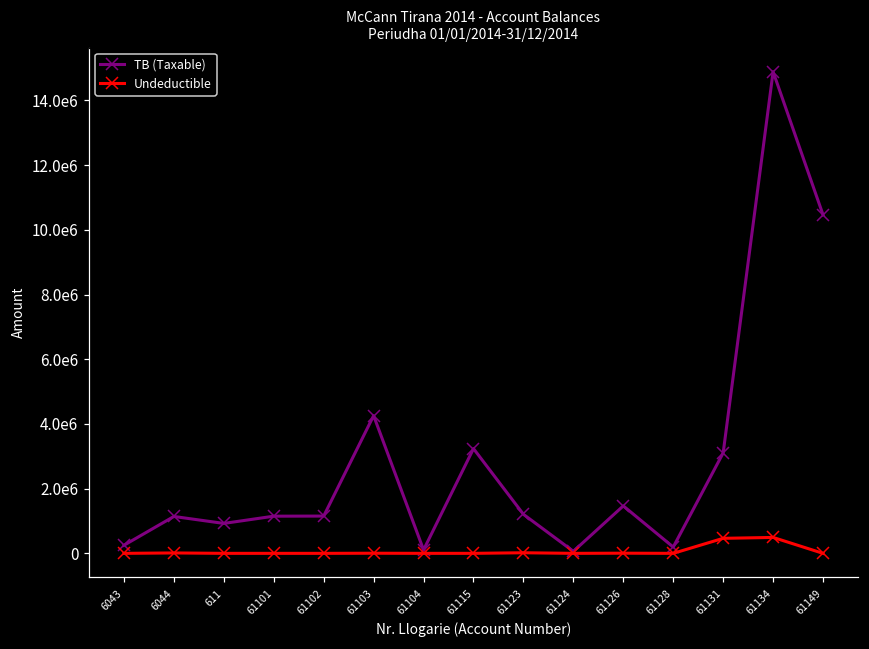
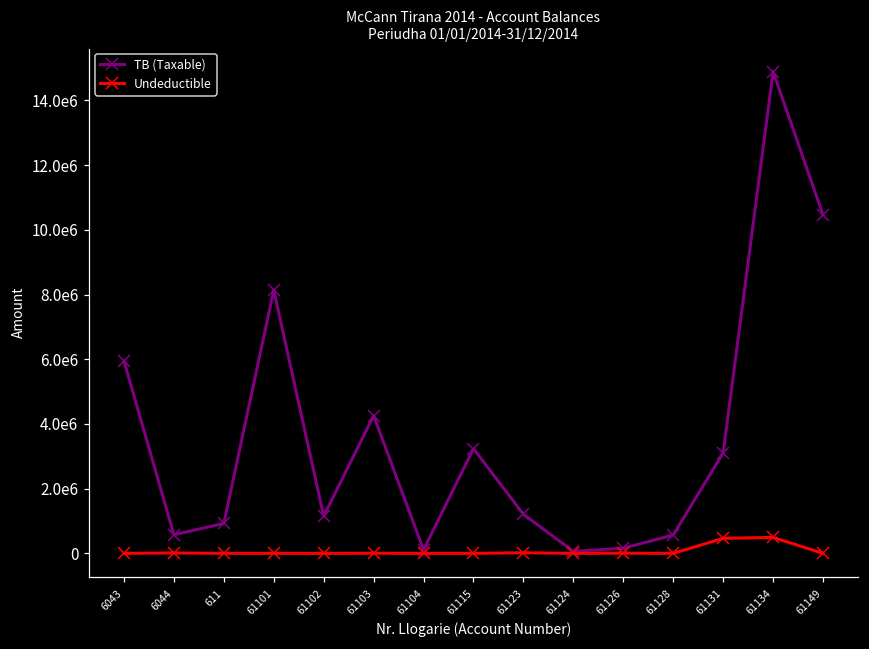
TB (Taxable), 6043: 300000 -> 6000000
TB (Taxable), 6044: 1100000 -> 600000
TB (Taxable), 61101: 1100000 -> 8100000
TB (Taxable), 61126: 1500000 -> 200000
TB (Taxable), 61128: 200000 -> 600000
